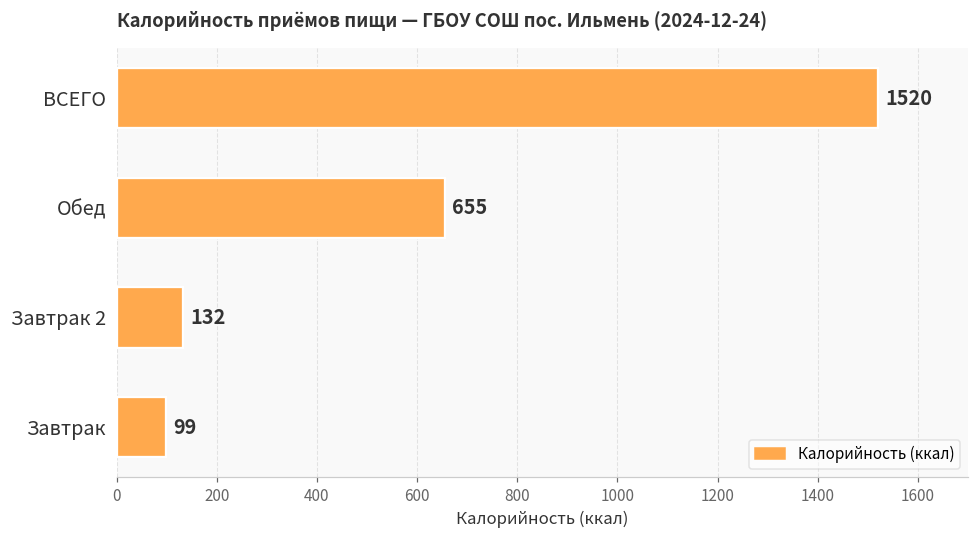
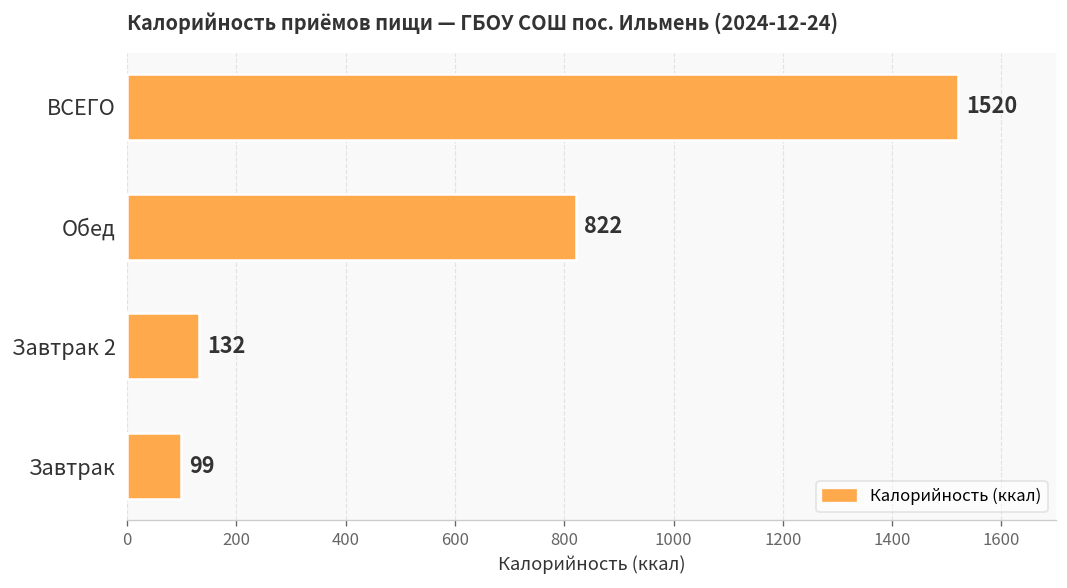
Обед: 655 -> 822
